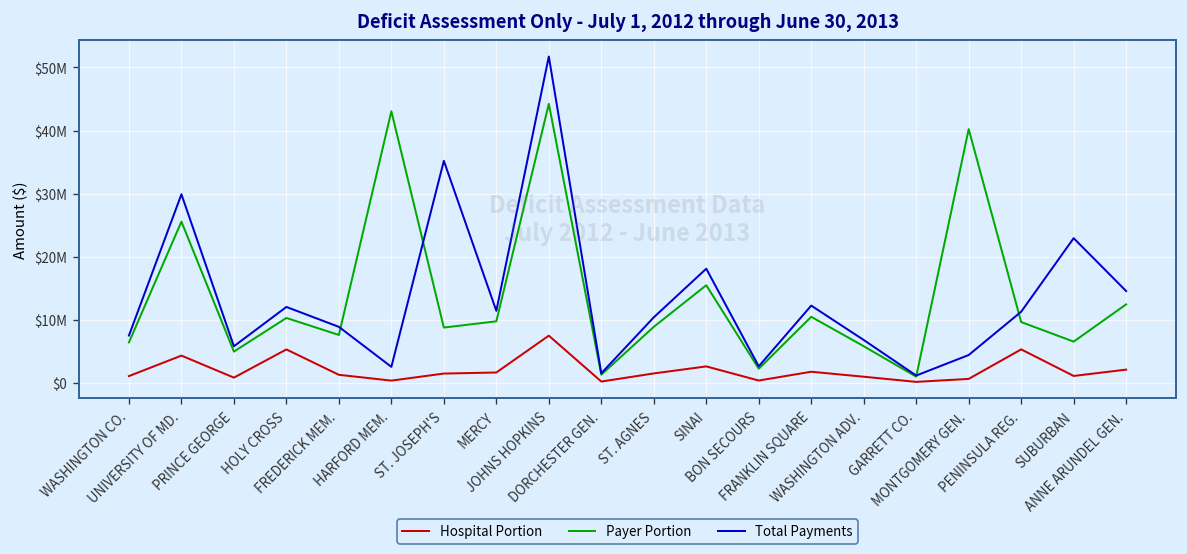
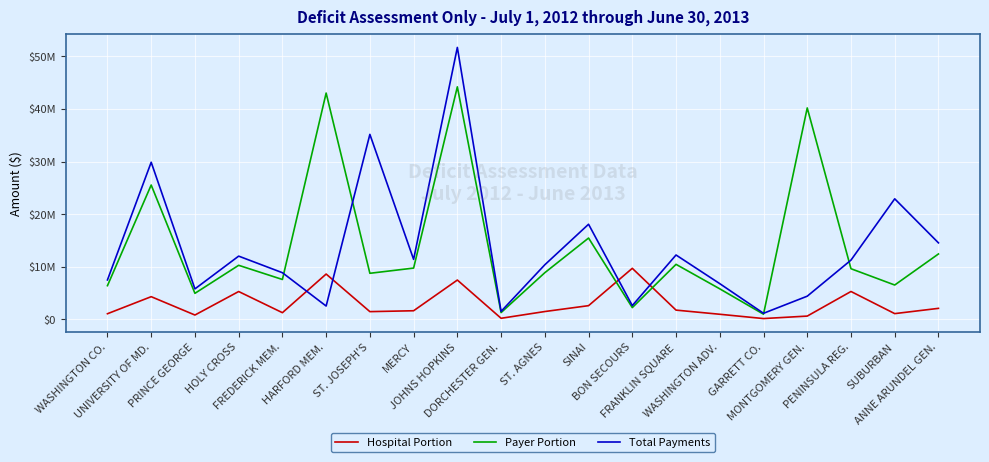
Hospital Portion, HARFORD MEM.: $0 -> $9000000
Hospital Portion, BON SECOURS: $0 -> $10000000
